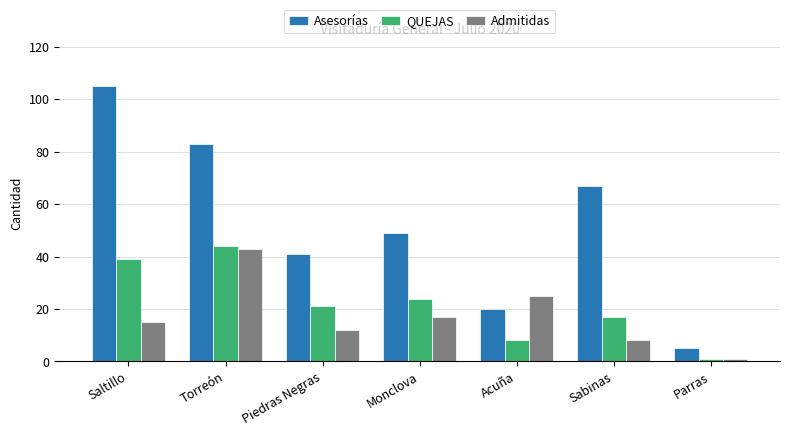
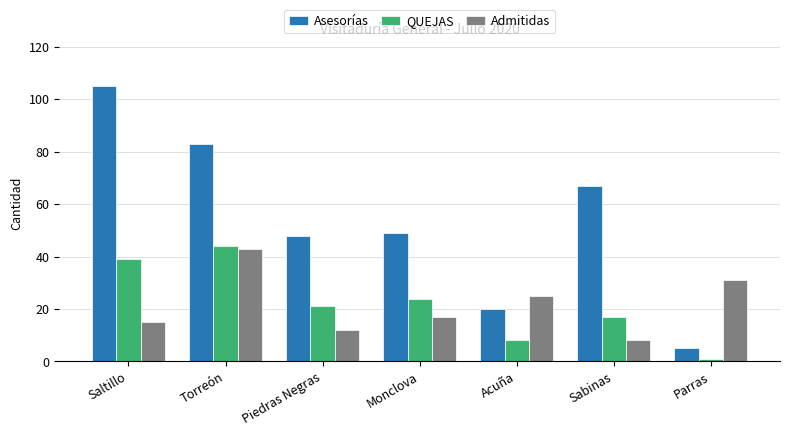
Asesorías, Piedras Negras: 41 -> 48
Admitidas, Parras: 1 -> 31
